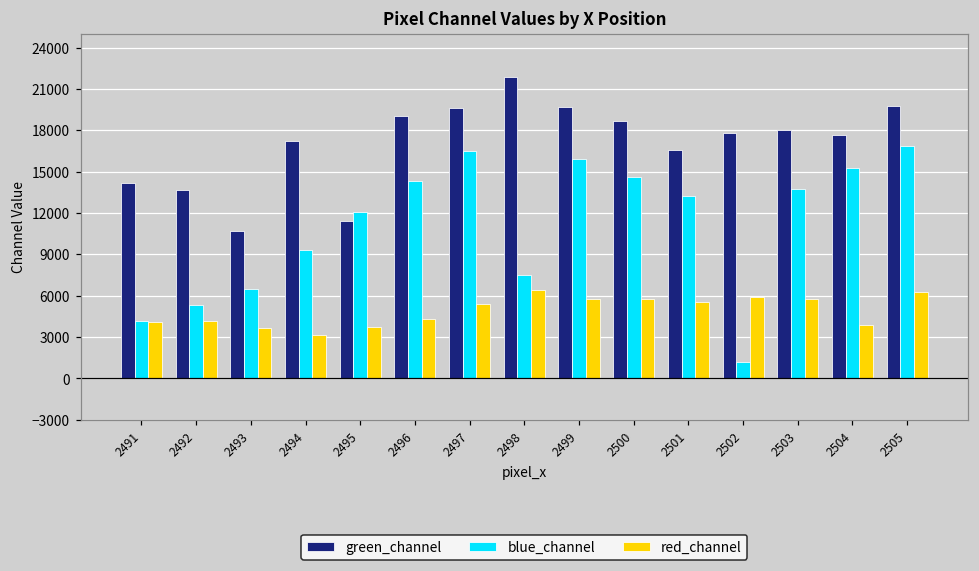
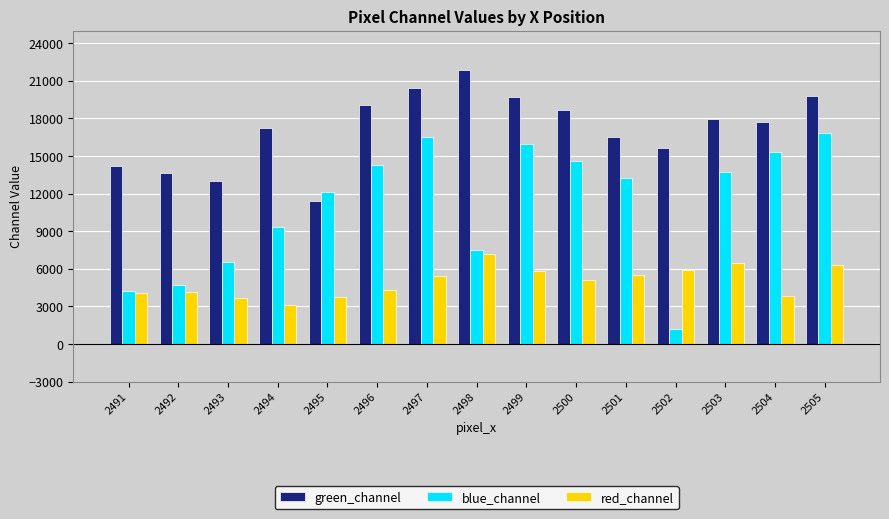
blue_channel, 2492: 5300 -> 4700
green_channel, 2493: 10700 -> 13000
green_channel, 2497: 19600 -> 20500
red_channel, 2498: 6400 -> 7200
red_channel, 2500: 5800 -> 5100
green_channel, 2502: 17800 -> 15600
red_channel, 2503: 5700 -> 6400
